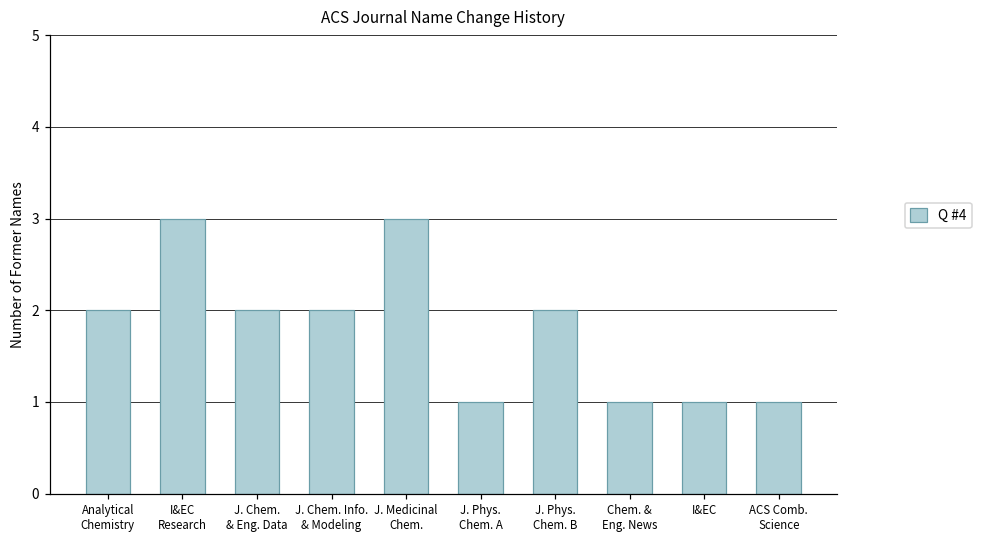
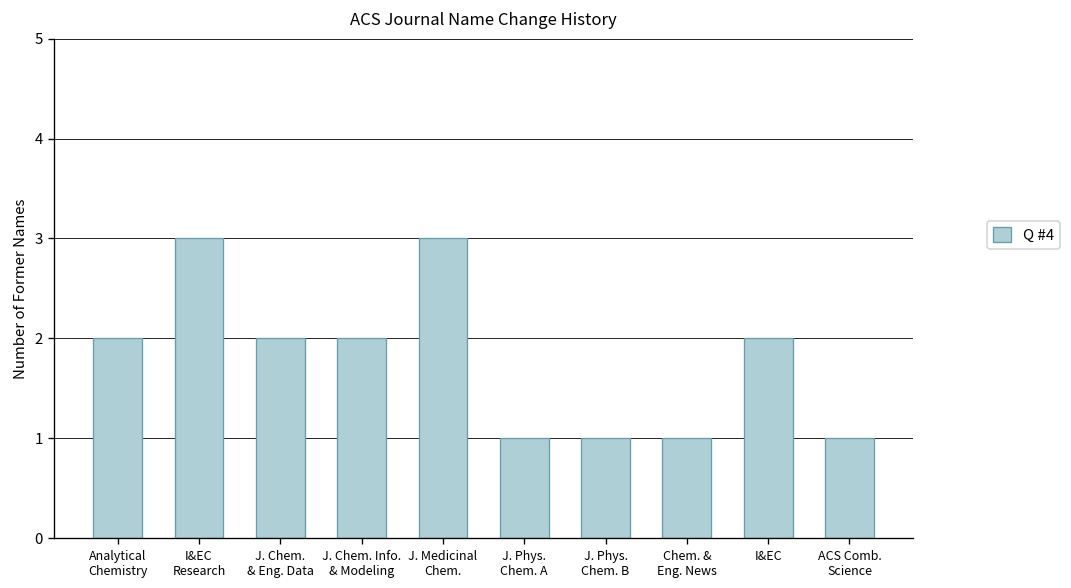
J. Phys. Chem. B: 2 -> 1
I&EC: 1 -> 2
